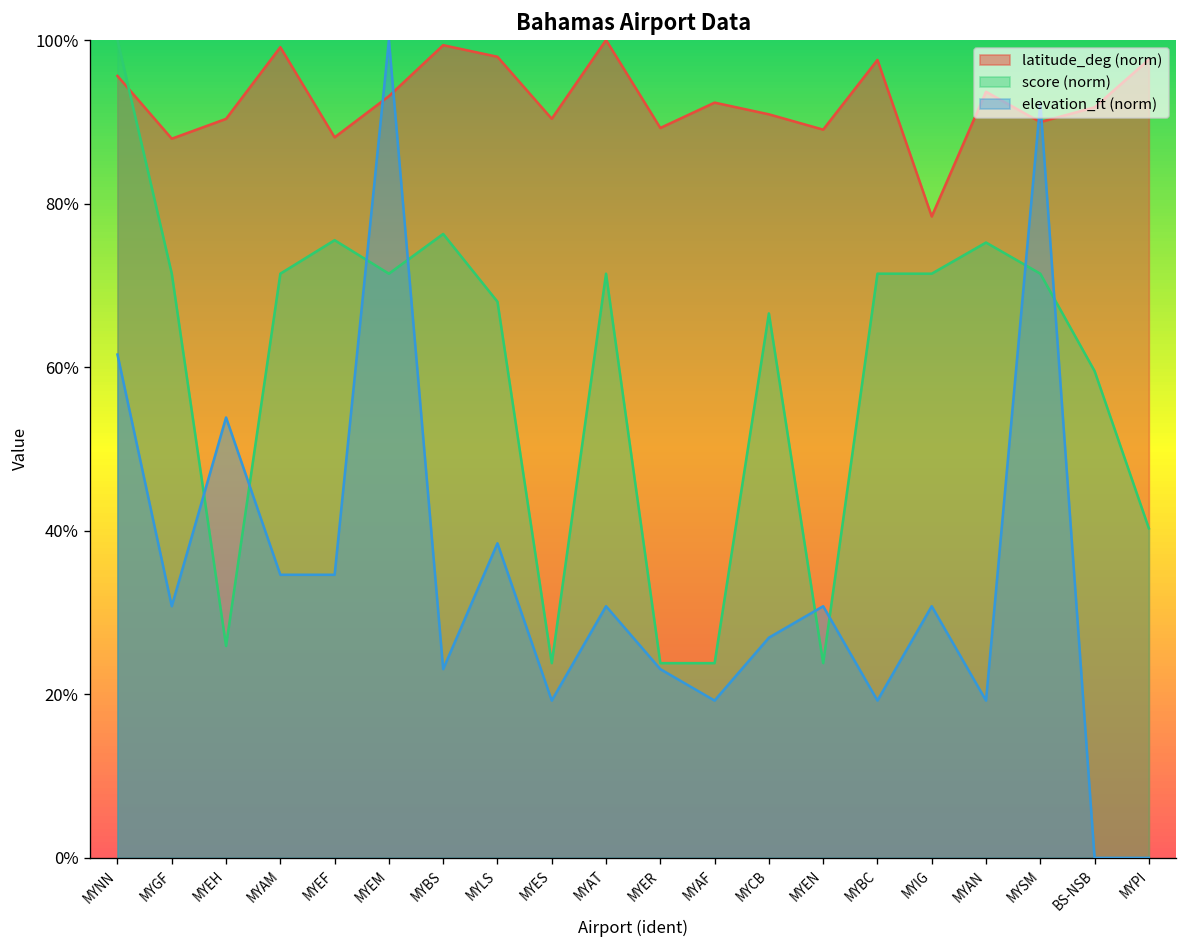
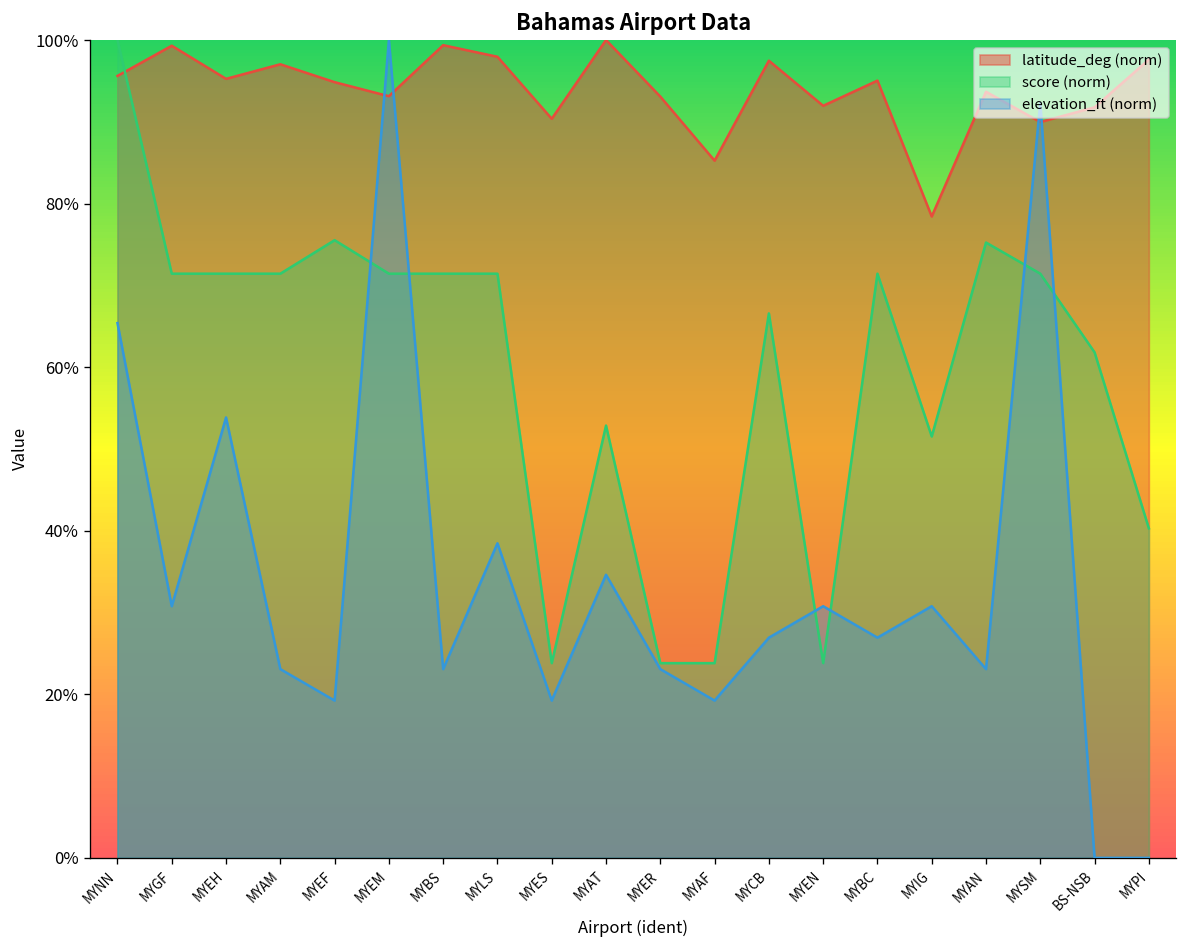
elevation_ft (norm), MYNN: 62% -> 65%
latitude_deg (norm), MYGF: 88% -> 99%
latitude_deg (norm), MYEH: 90% -> 95%
score (norm), MYEH: 26% -> 71%
latitude_deg (norm), MYAM: 99% -> 97%
elevation_ft (norm), MYAM: 35% -> 23%
latitude_deg (norm), MYEF: 88% -> 95%
elevation_ft (norm), MYEF: 35% -> 19%
score (norm), MYBS: 76% -> 71%
score (norm), MYLS: 68% -> 71%
score (norm), MYAT: 71% -> 53%
elevation_ft (norm), MYAT: 31% -> 35%
latitude_deg (norm), MYER: 89% -> 93%
latitude_deg (norm), MYAF: 92% -> 85%
latitude_deg (norm), MYCB: 91% -> 97%
latitude_deg (norm), MYEN: 89% -> 92%
latitude_deg (norm), MYBC: 98% -> 95%
elevation_ft (norm), MYBC: 19% -> 27%
score (norm), MYIG: 71% -> 52%
elevation_ft (norm), MYAN: 19% -> 23%
score (norm), BS-NSB: 60% -> 62%
